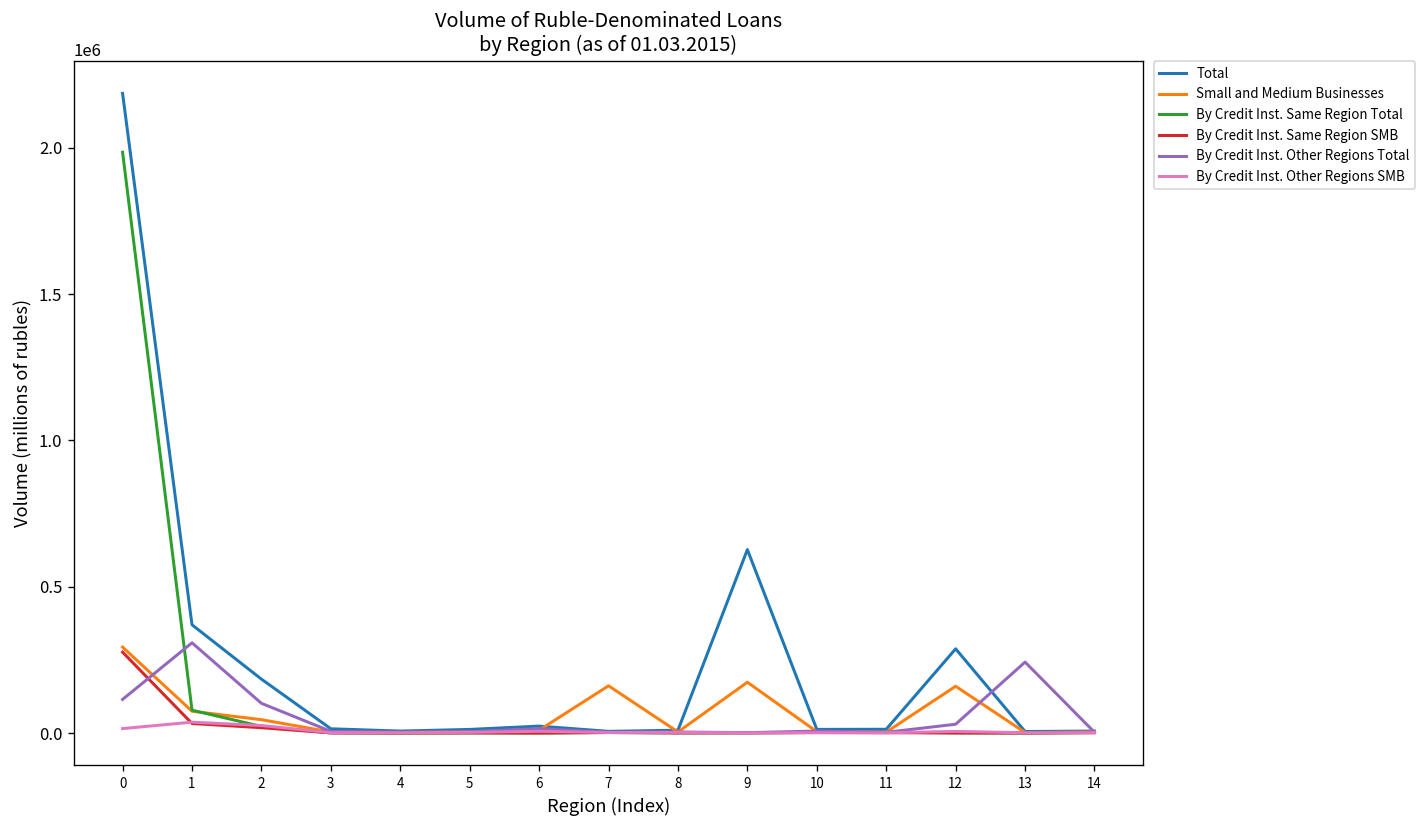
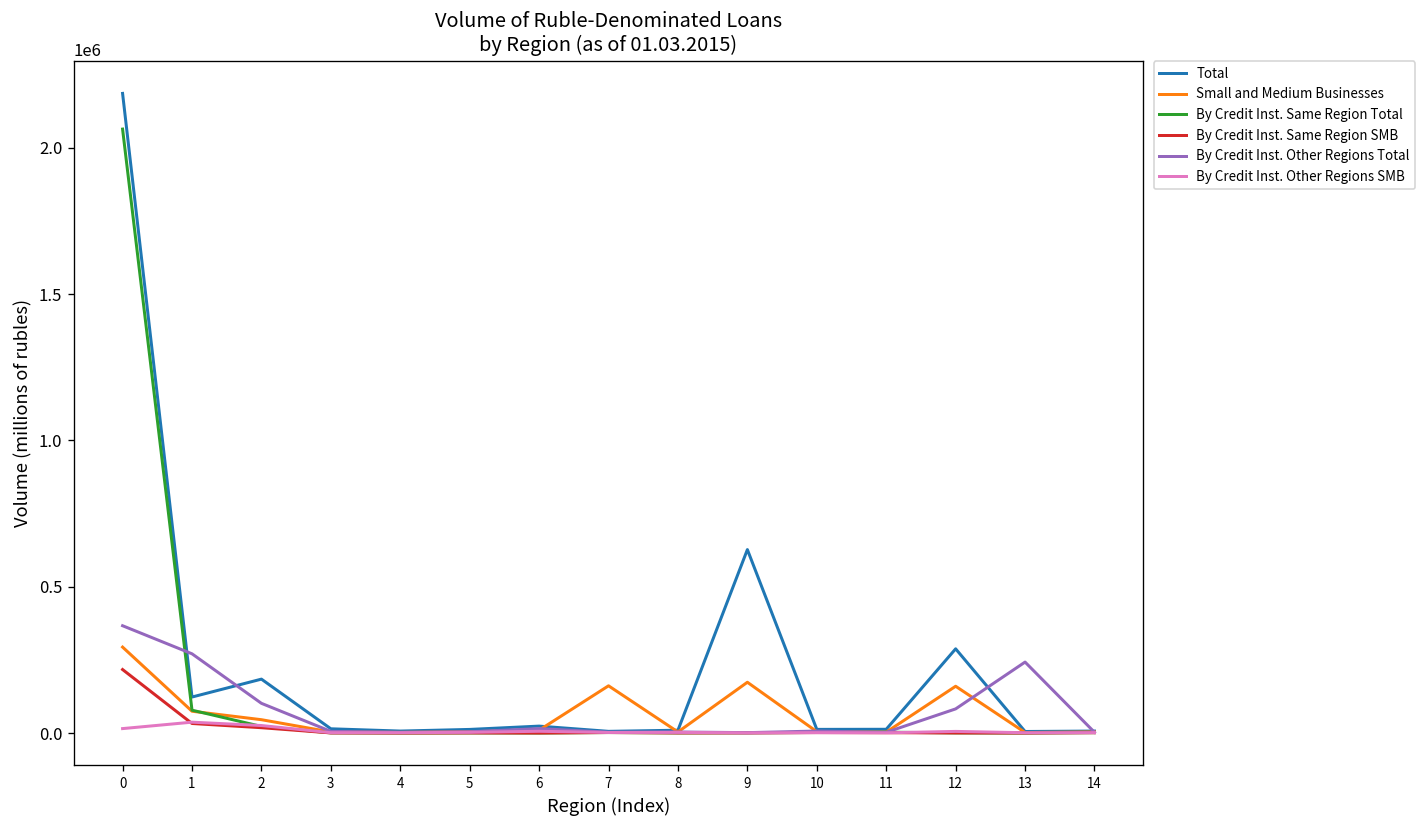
By Credit Inst. Same Region Total, 0: 1980000 -> 2060000
By Credit Inst. Same Region SMB, 0: 280000 -> 220000
By Credit Inst. Other Regions Total, 0: 110000 -> 370000
Total, 1: 370000 -> 120000
By Credit Inst. Other Regions Total, 1: 310000 -> 270000
By Credit Inst. Other Regions Total, 12: 30000 -> 80000
